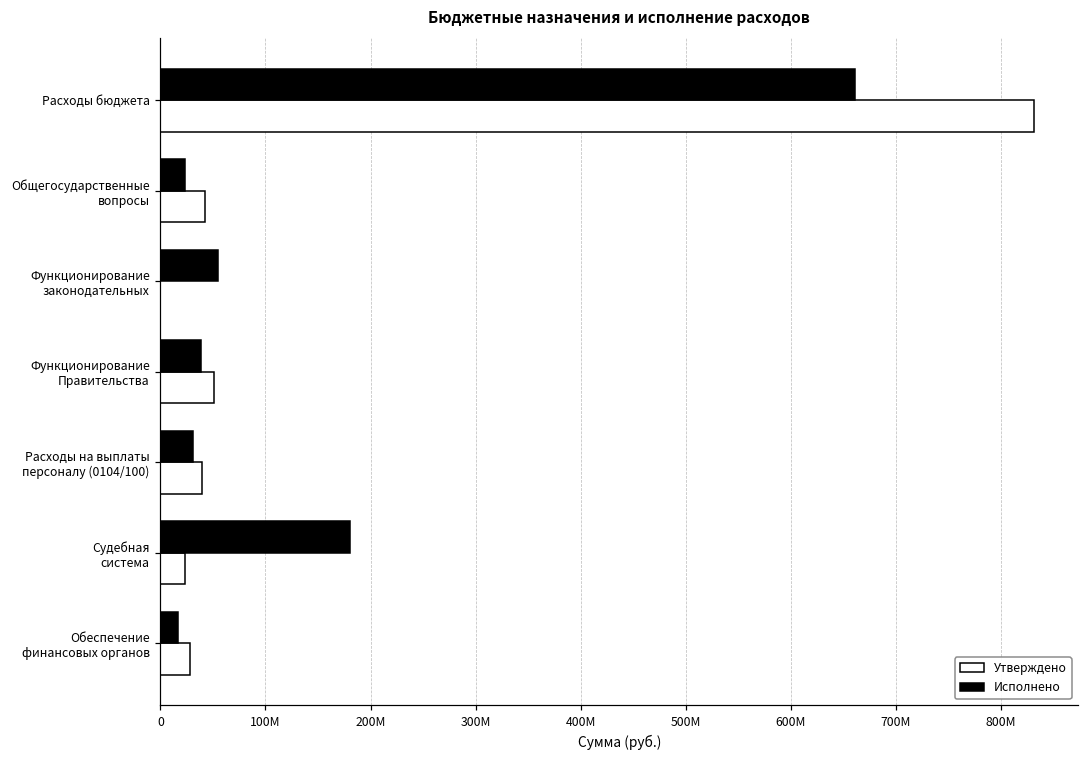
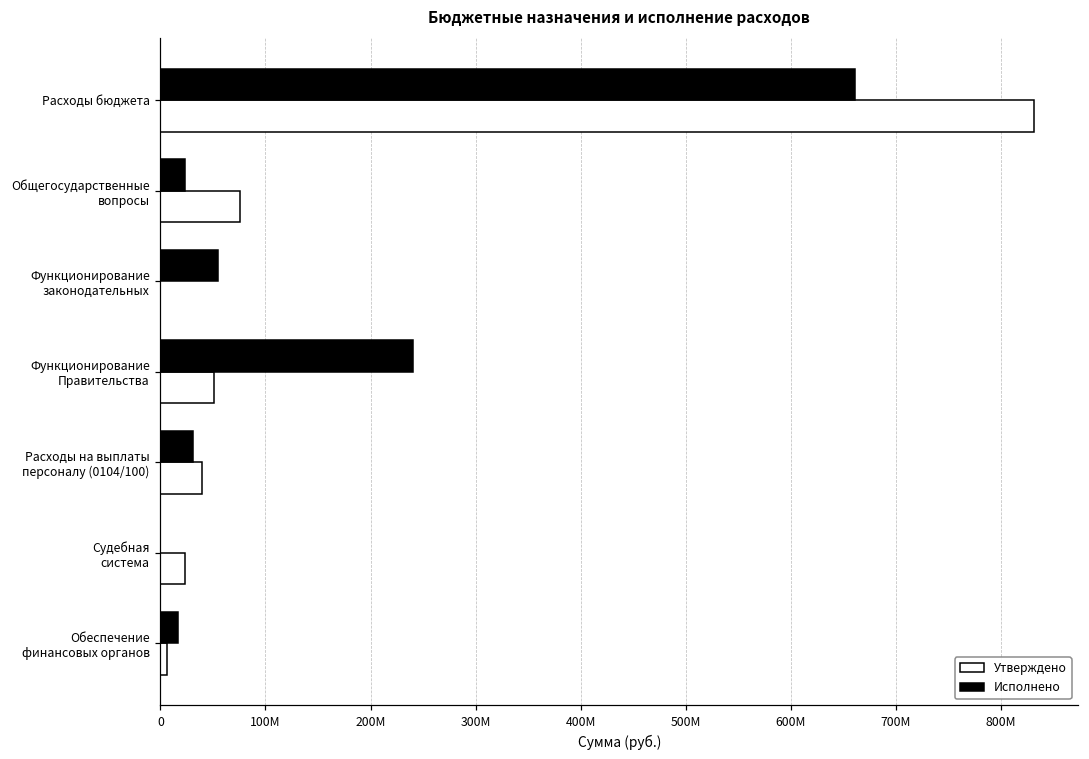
Утверждено, Общегосударственные вопросы: 40000000 -> 80000000
Исполнено, Функционирование Правительства: 40000000 -> 240000000
Исполнено, Судебная система: 180000000 -> 0
Утверждено, Обеспечение финансовых органов: 30000000 -> 10000000
